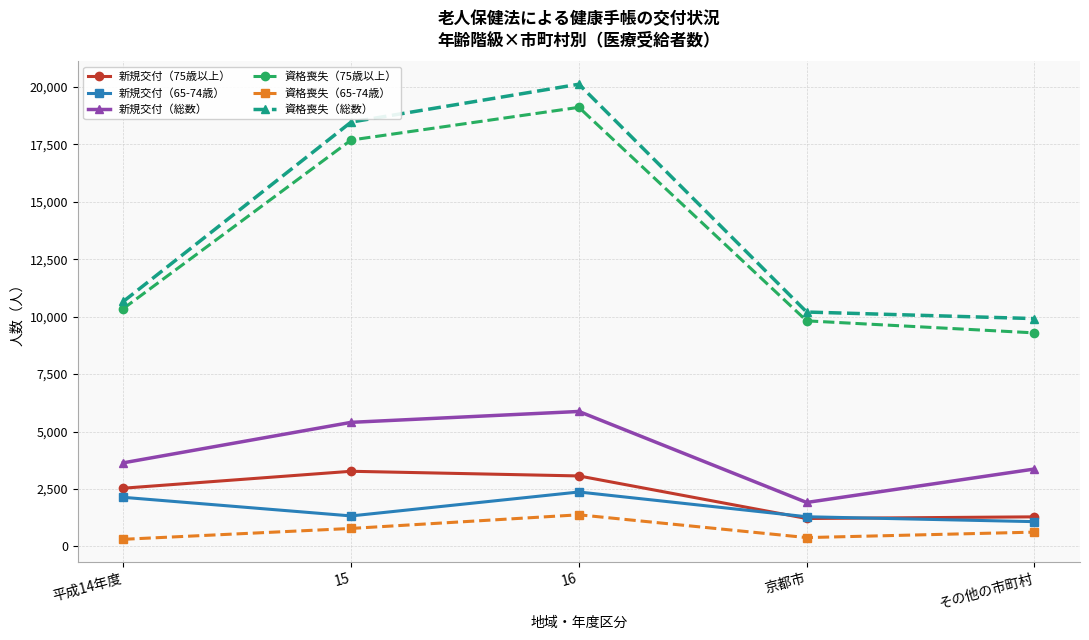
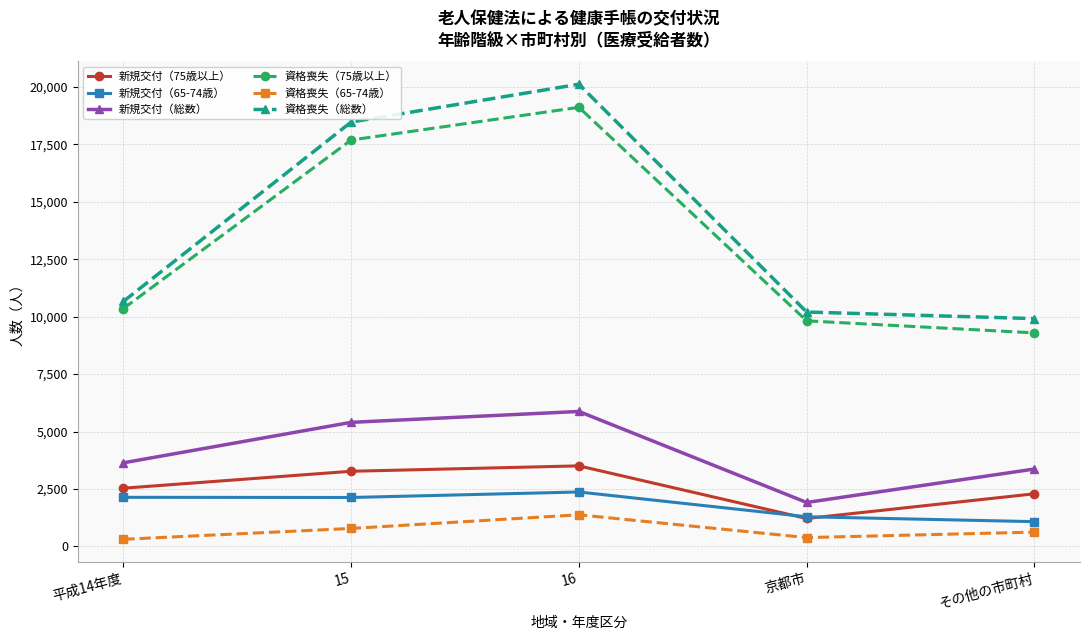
新規交付（65-74歳）, 15: 1,300 -> 2,100
新規交付（75歳以上）, 16: 3,100 -> 3,500
新規交付（75歳以上）, その他の市町村: 1,300 -> 2,300
